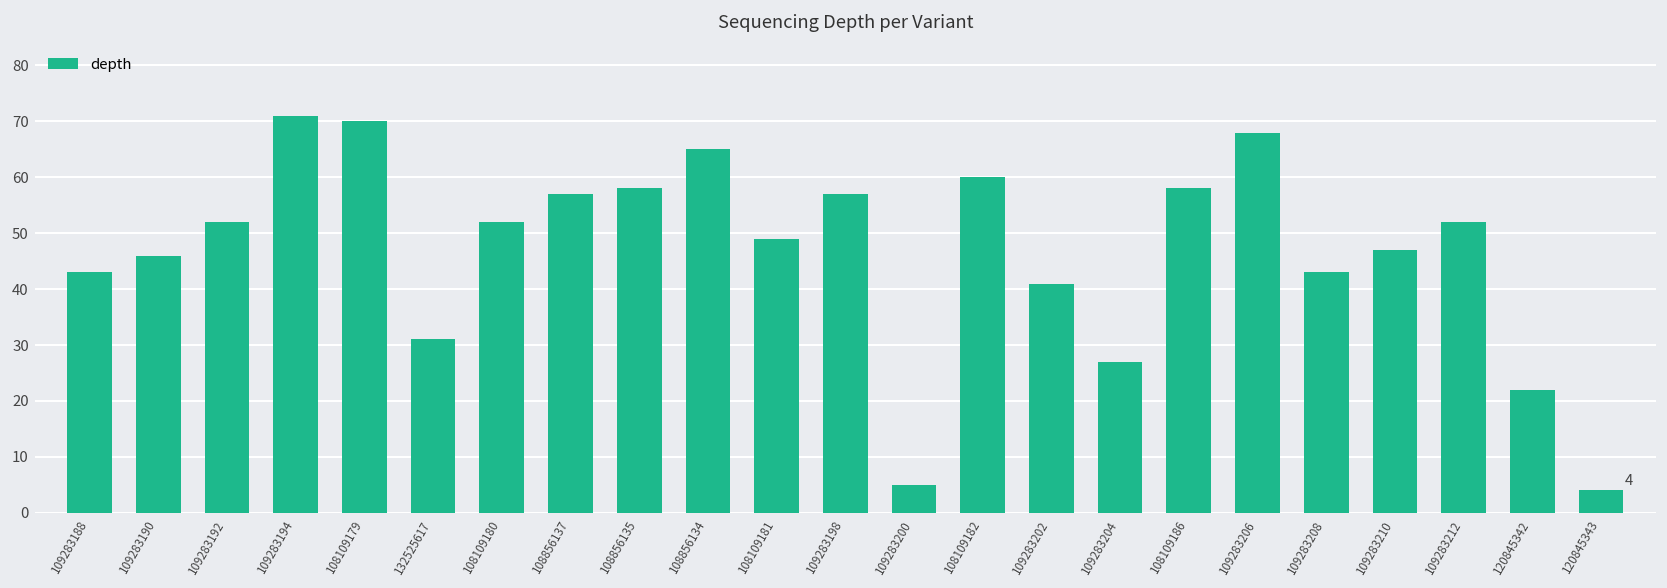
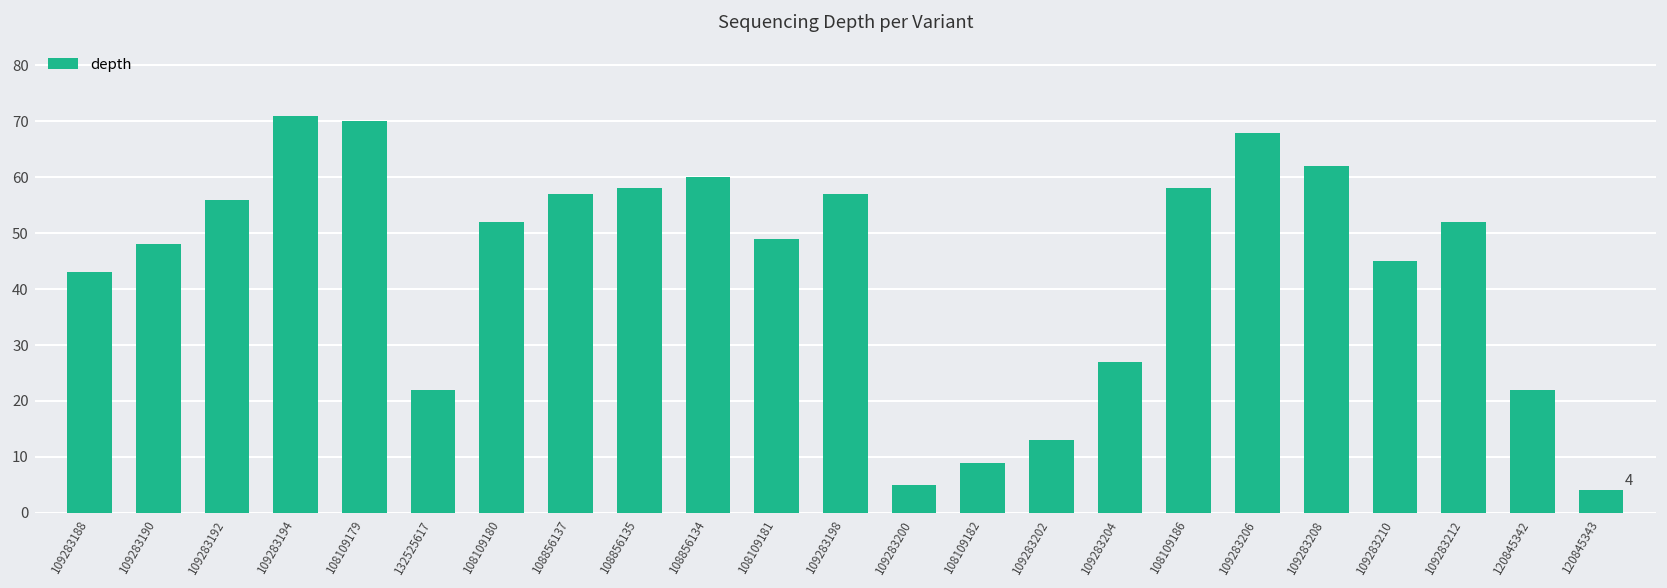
109283190: 46 -> 48
109283192: 52 -> 56
132525617: 31 -> 22
108856134: 65 -> 60
108109182: 60 -> 9
109283202: 41 -> 13
109283208: 43 -> 62
109283210: 47 -> 45
